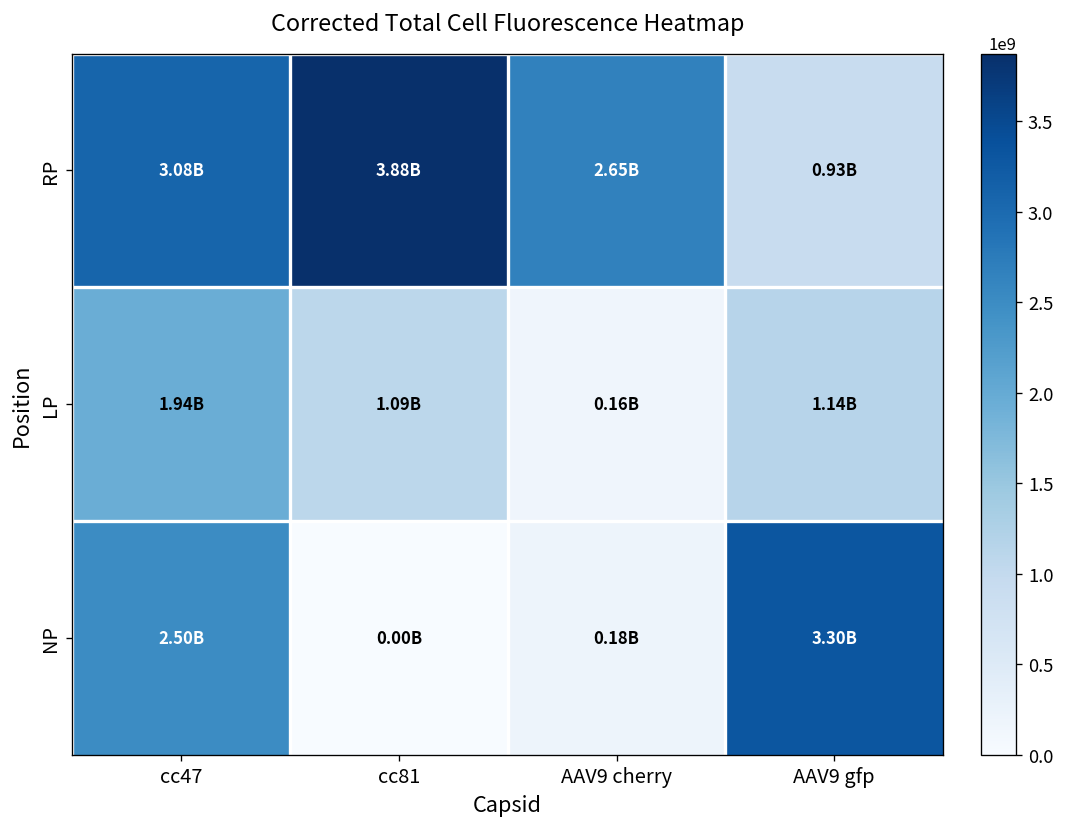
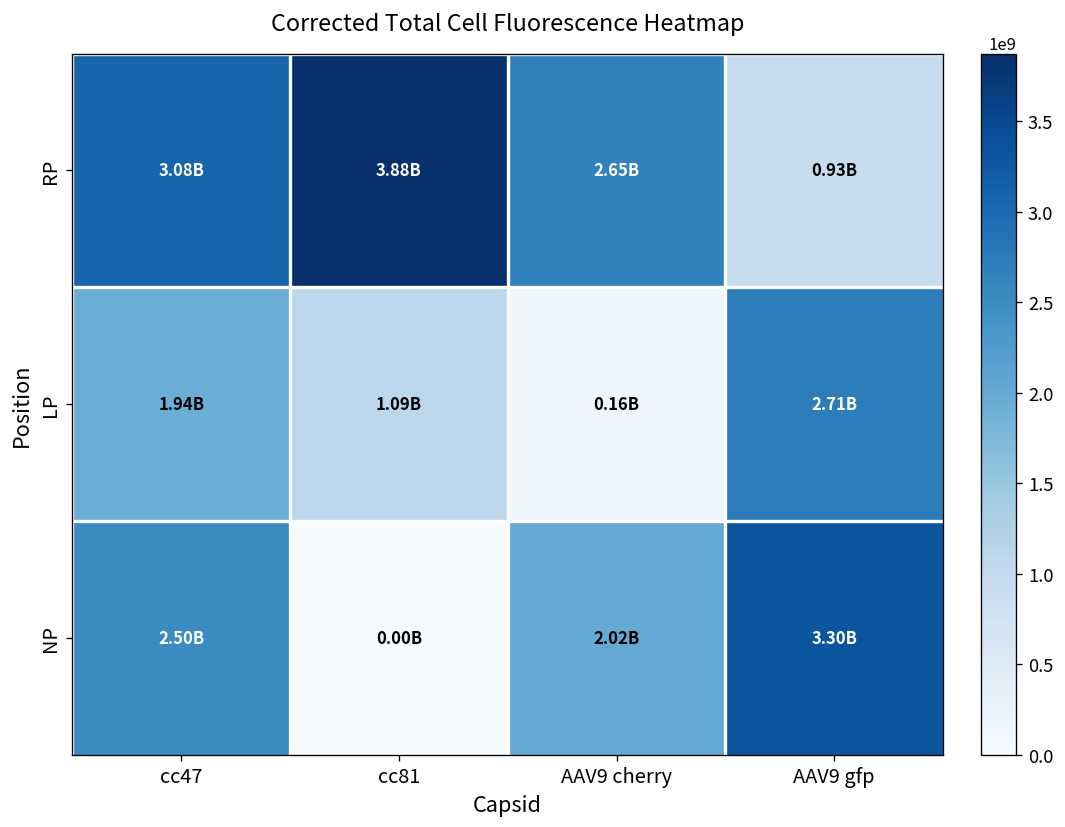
LP, AAV9 gfp: 1.14B -> 2.71B
NP, AAV9 cherry: 0.18B -> 2.02B
